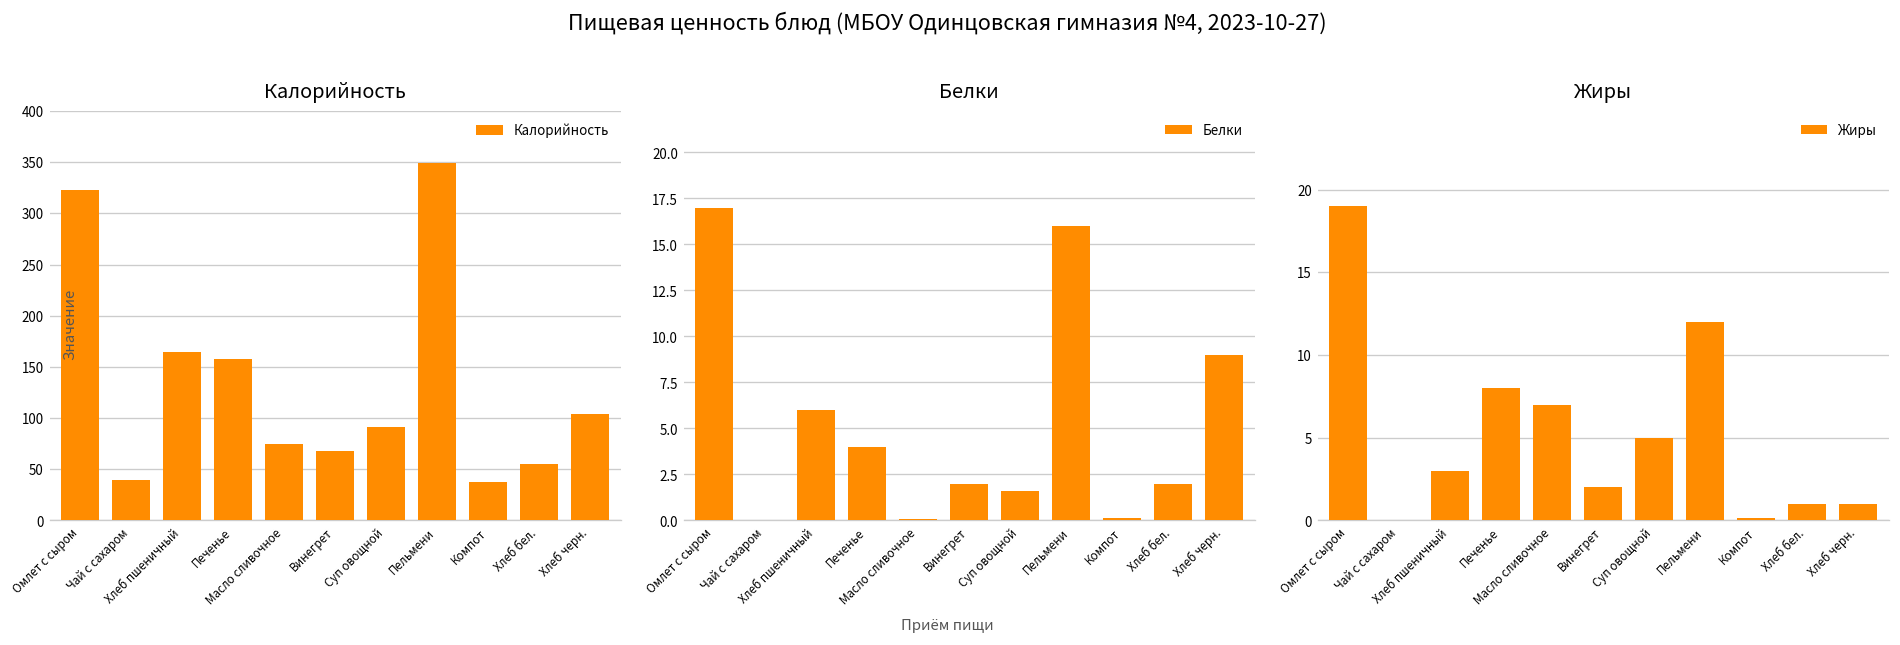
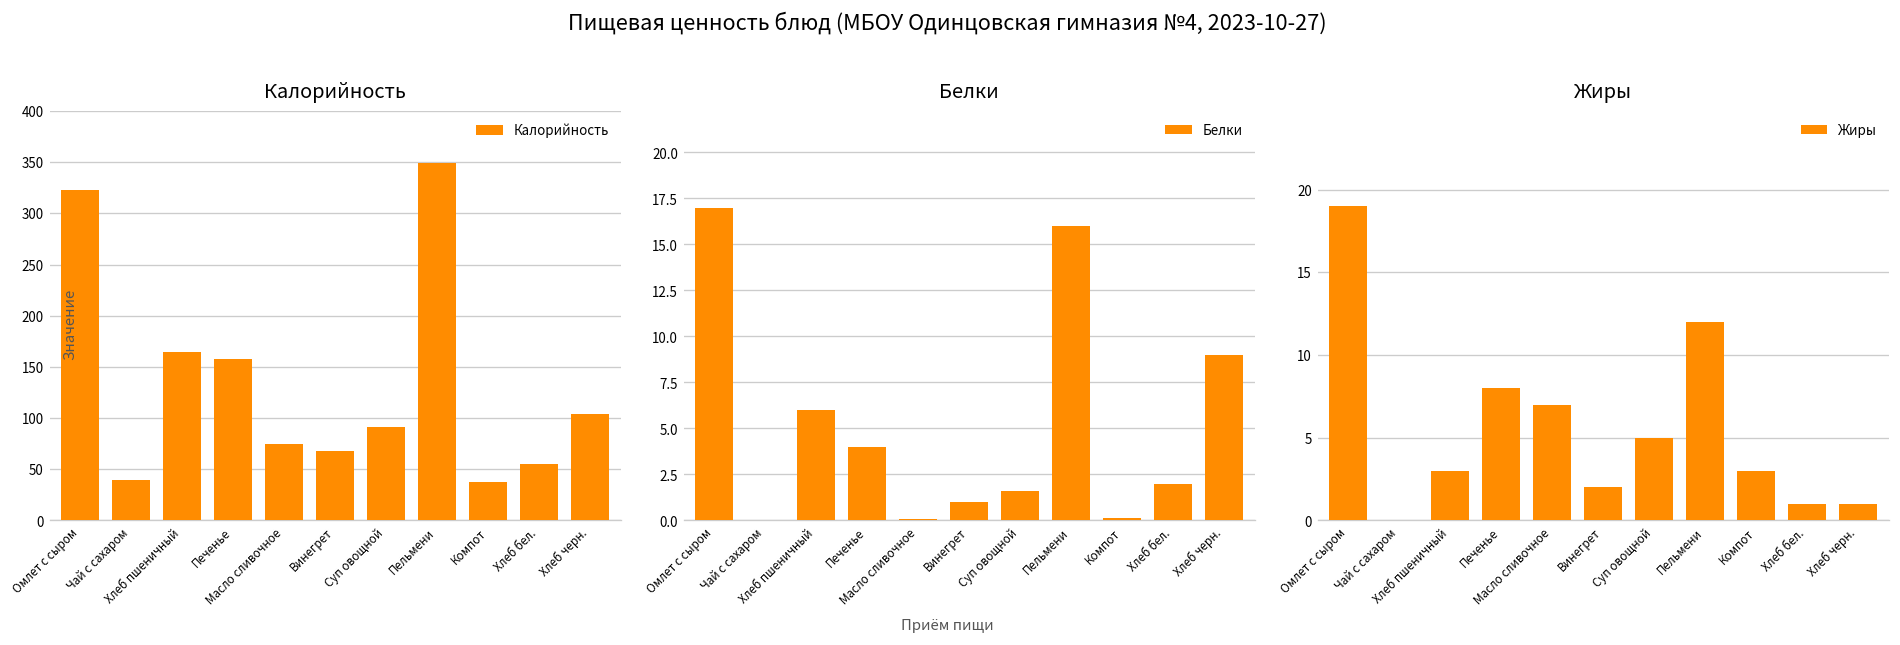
Белки, Винегрет: 2 -> 1
Жиры, Компот: 0.1 -> 3.0
